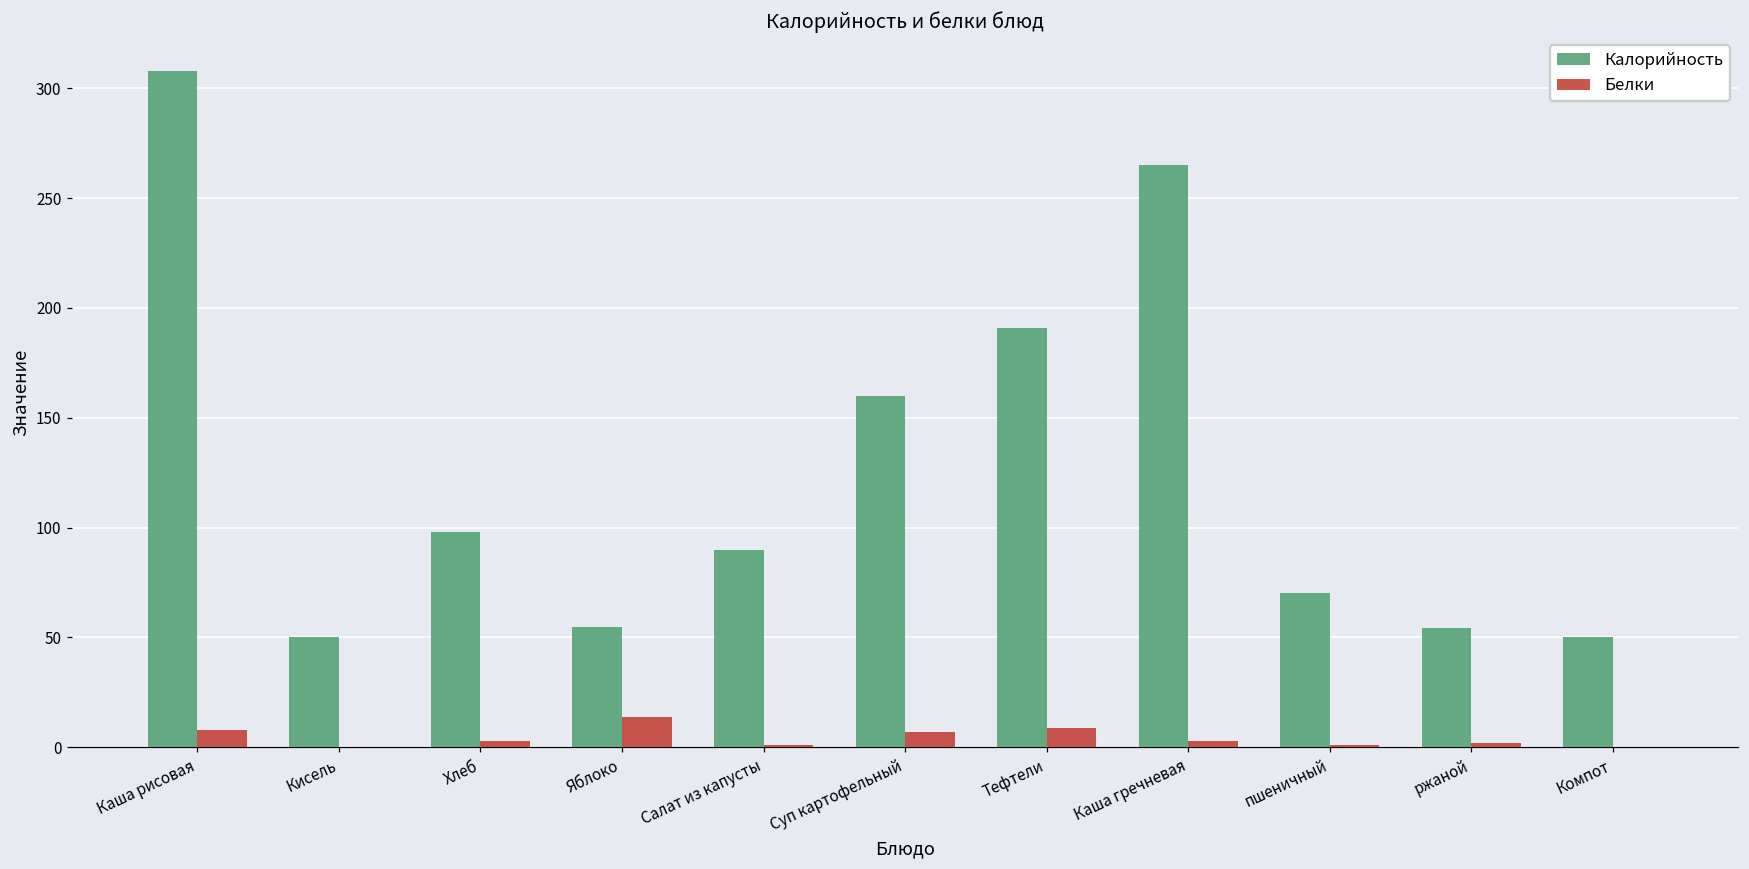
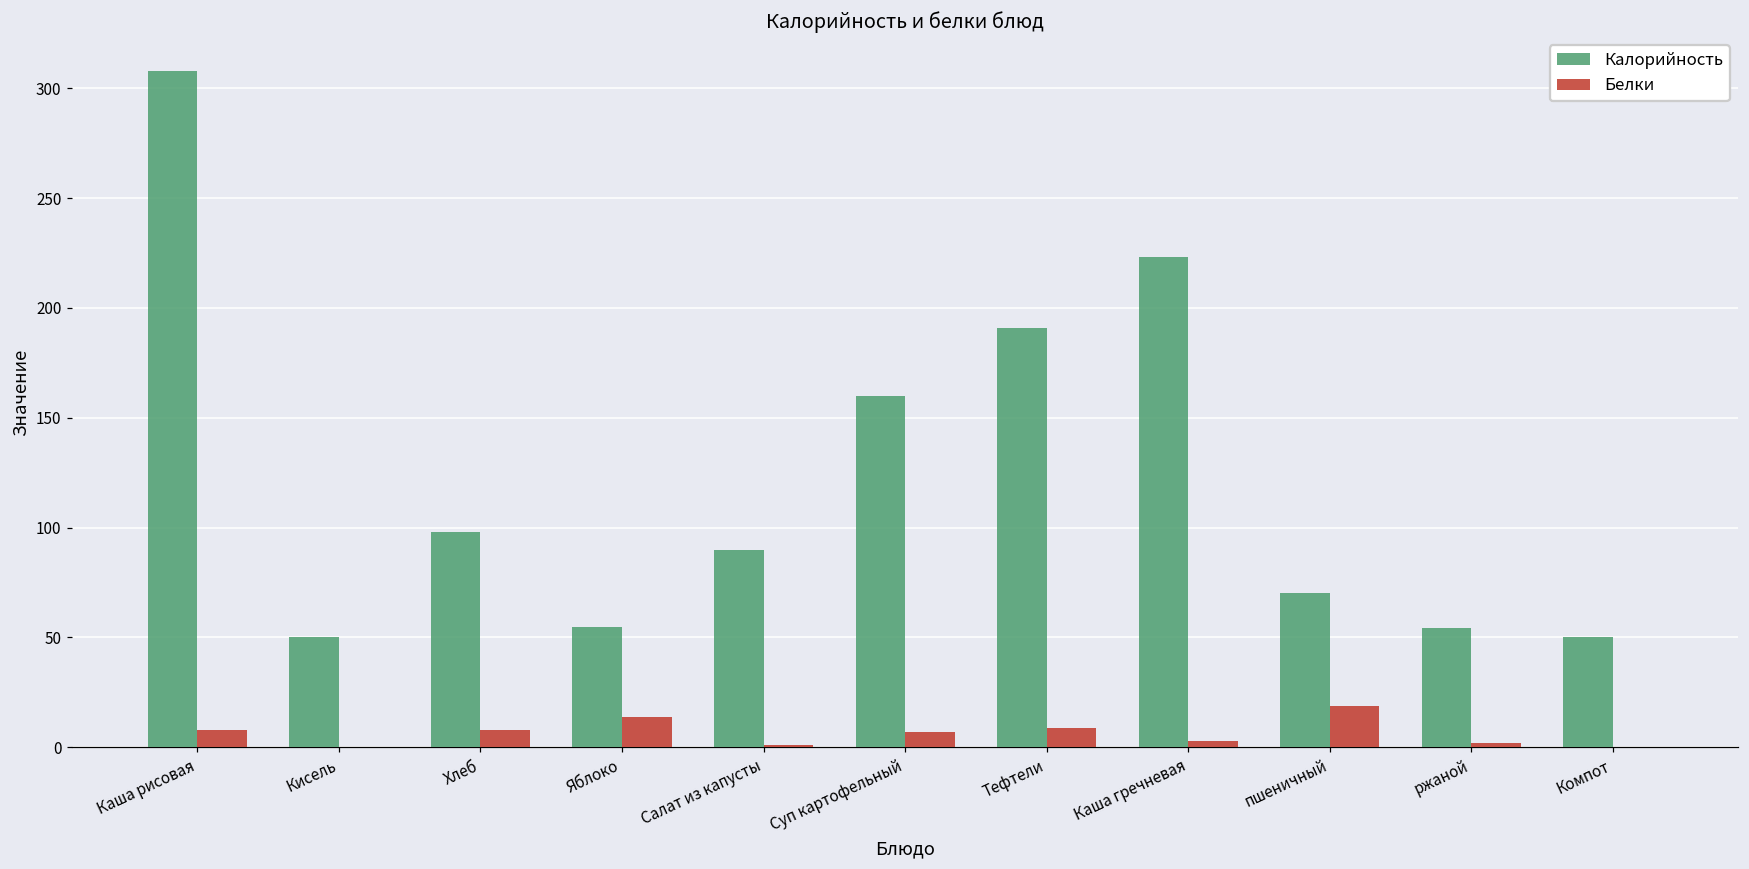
Белки, Хлеб: 3 -> 8
Калорийность, Каша гречневая: 265 -> 223
Белки, пшеничный: 1 -> 19
